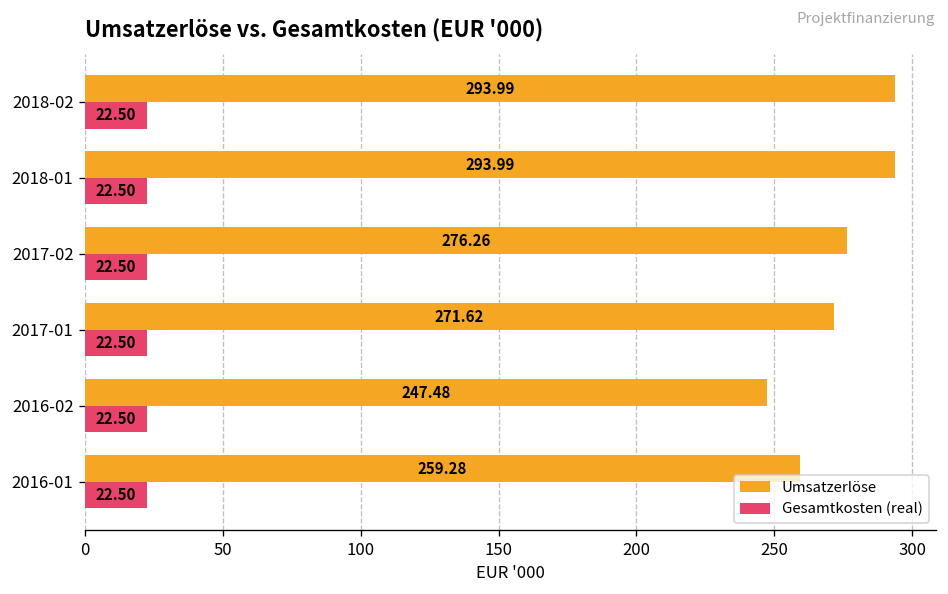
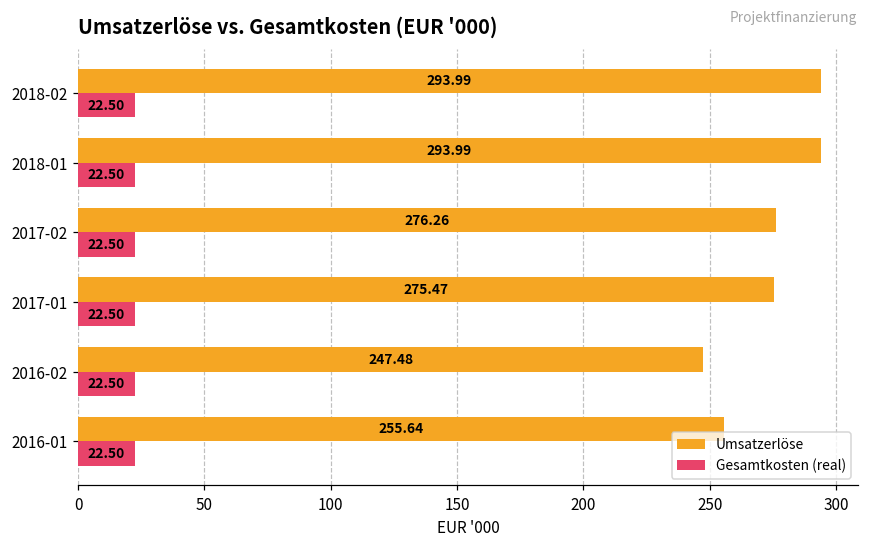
Umsatzerlöse, 2017-01: 271.62 -> 275.47
Umsatzerlöse, 2016-01: 259.28 -> 255.64
